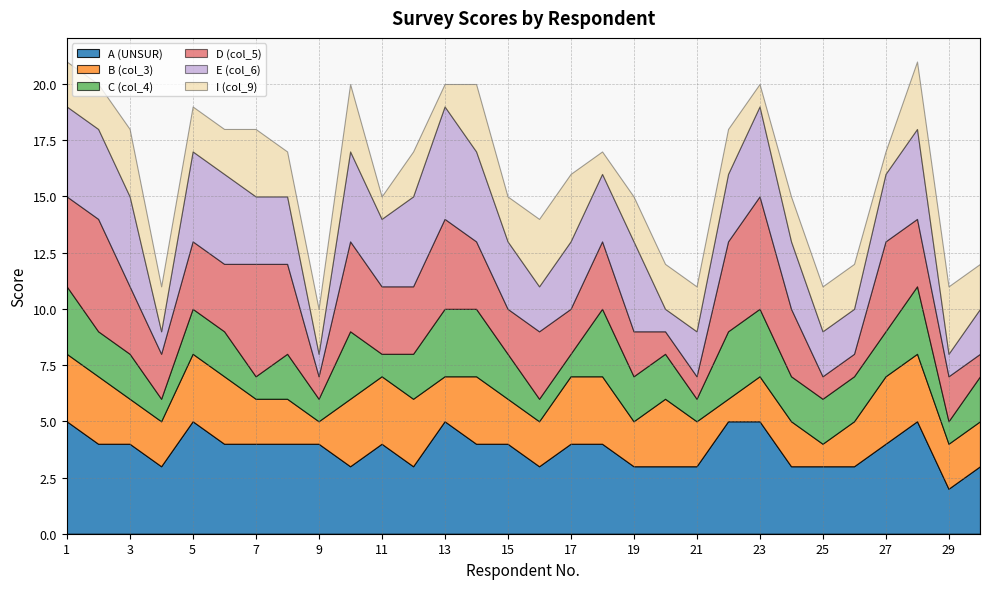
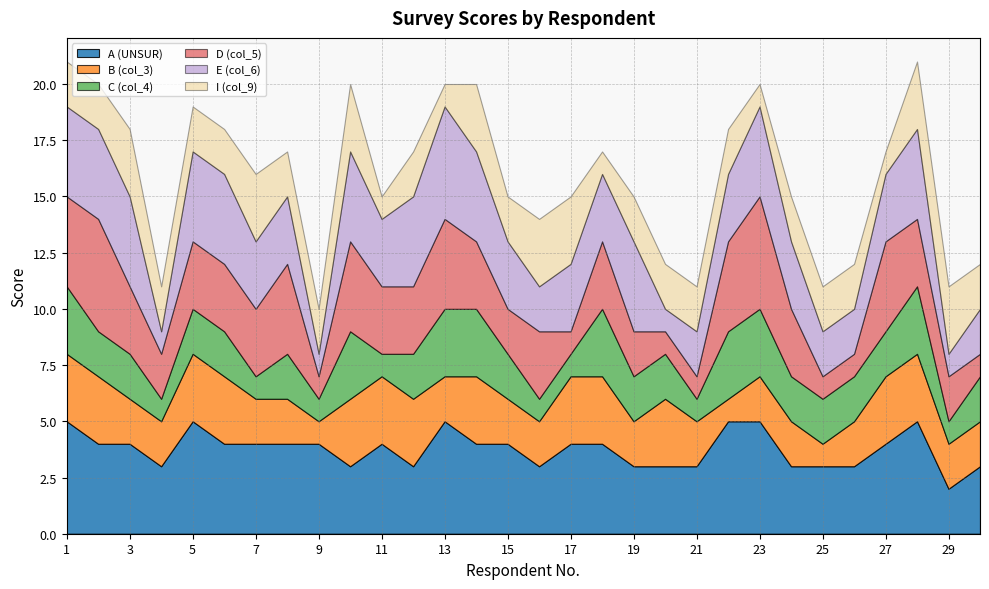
D (col_5), 7: 5 -> 3
D (col_5), 17: 2 -> 1
